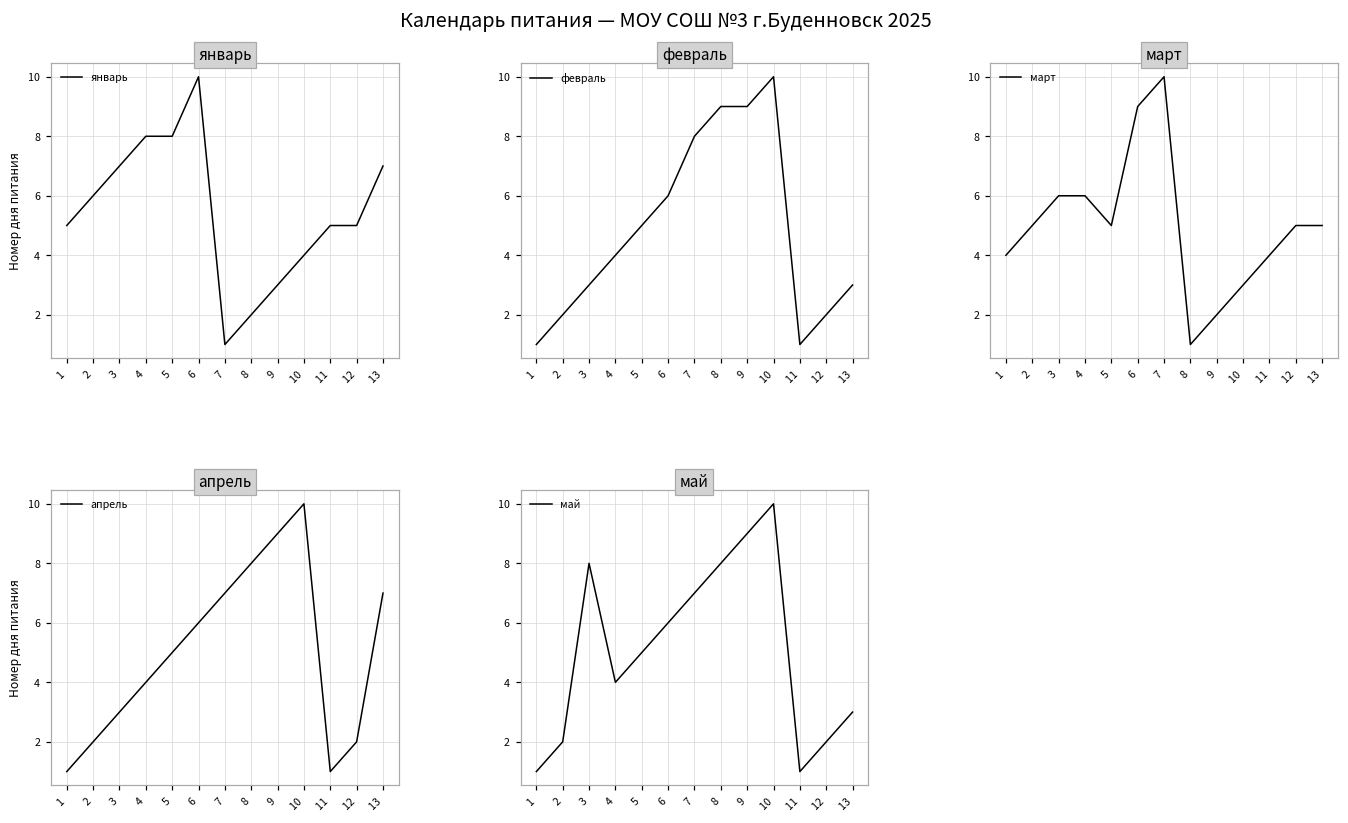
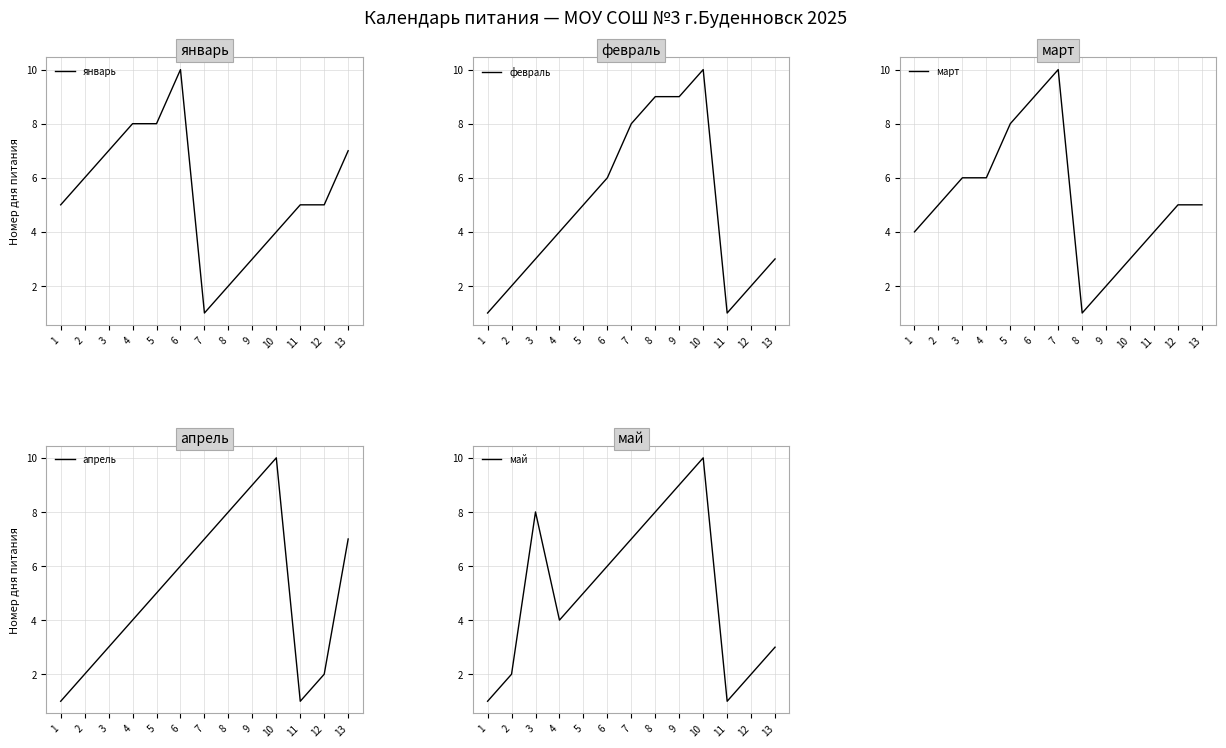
март, 5: 5 -> 8
